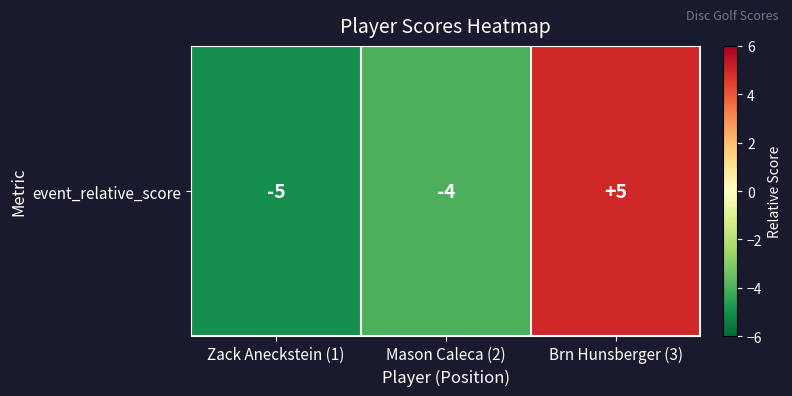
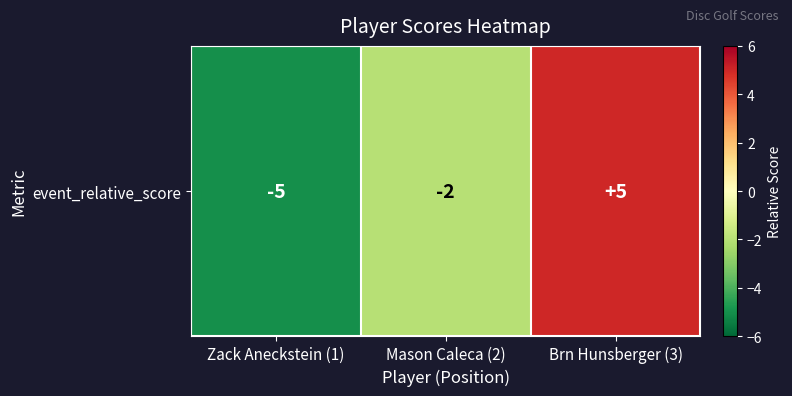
event_relative_score, Mason Caleca (2): -4 -> -2
